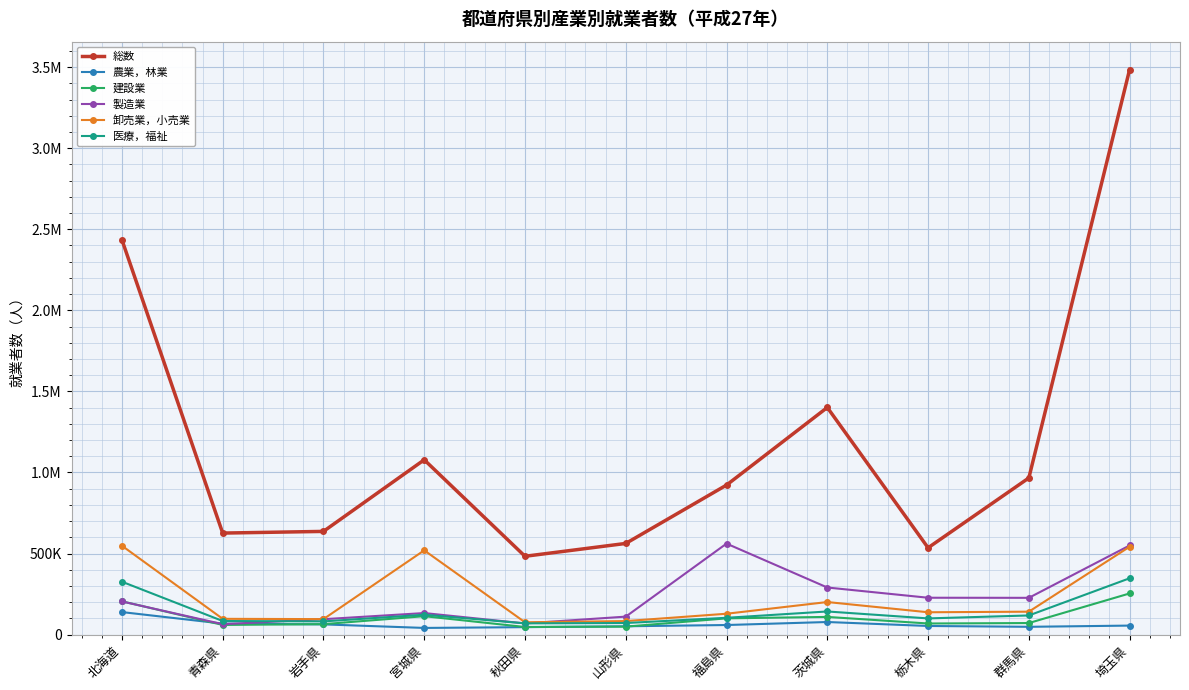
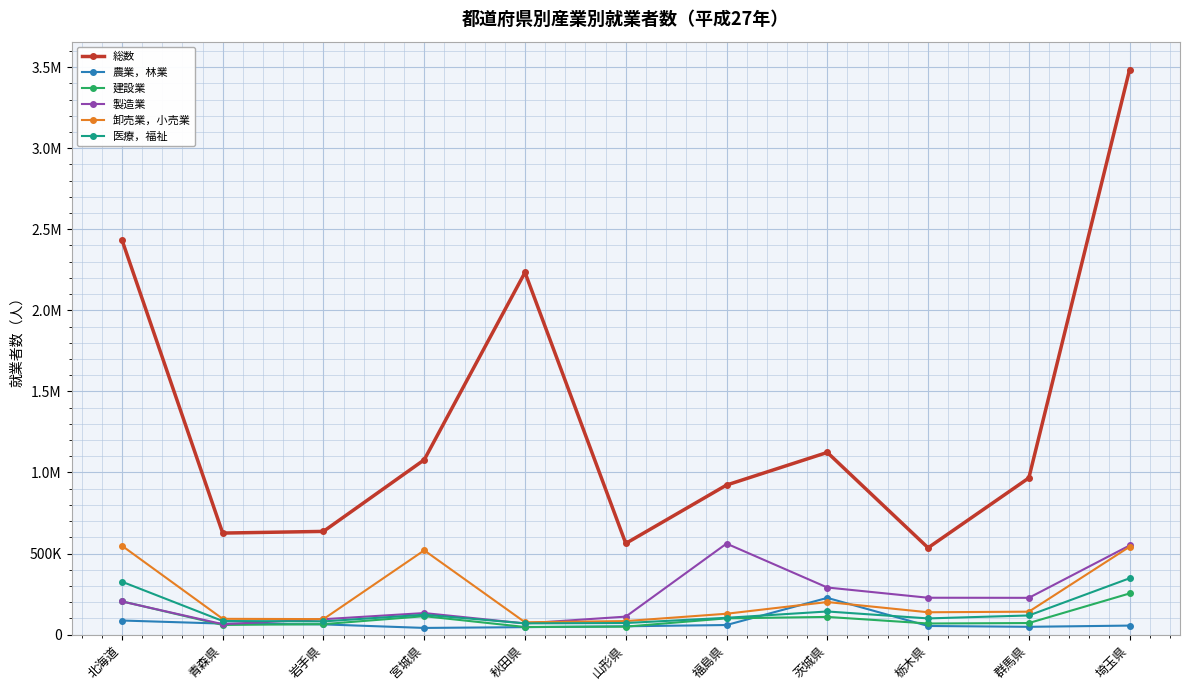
農業，林業, 北海道: 140000 -> 90000
総数, 秋田県: 480000 -> 2230000
総数, 茨城県: 1400000 -> 1120000
農業，林業, 茨城県: 80000 -> 230000
